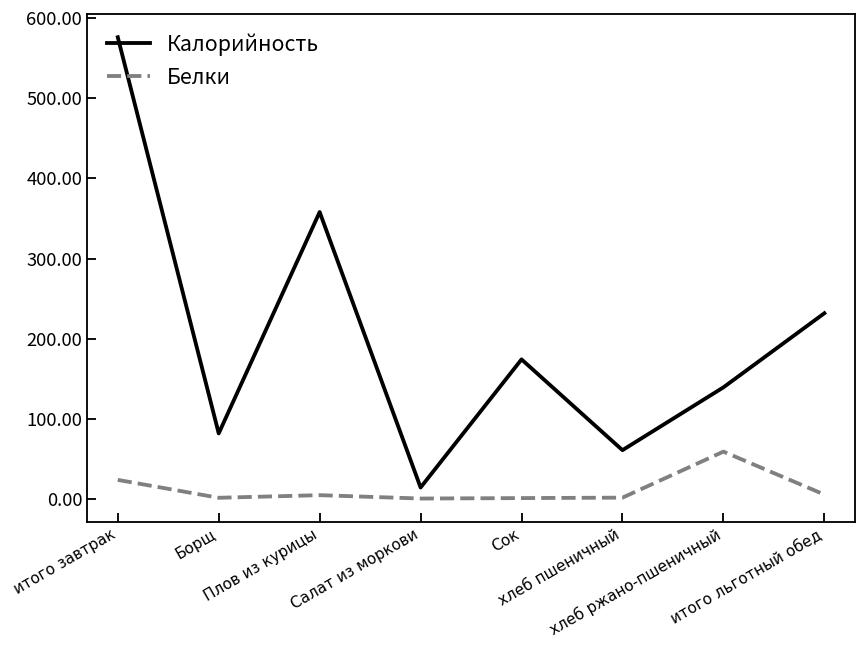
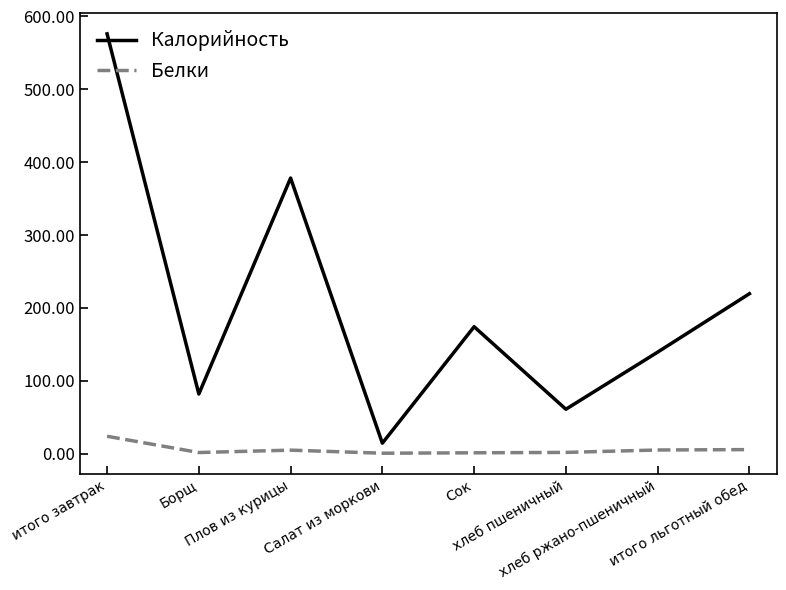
Калорийность, Плов из курицы: 360 -> 380
Белки, хлеб ржано-пшеничный: 60 -> 0
Калорийность, итого льготный обед: 230 -> 220
